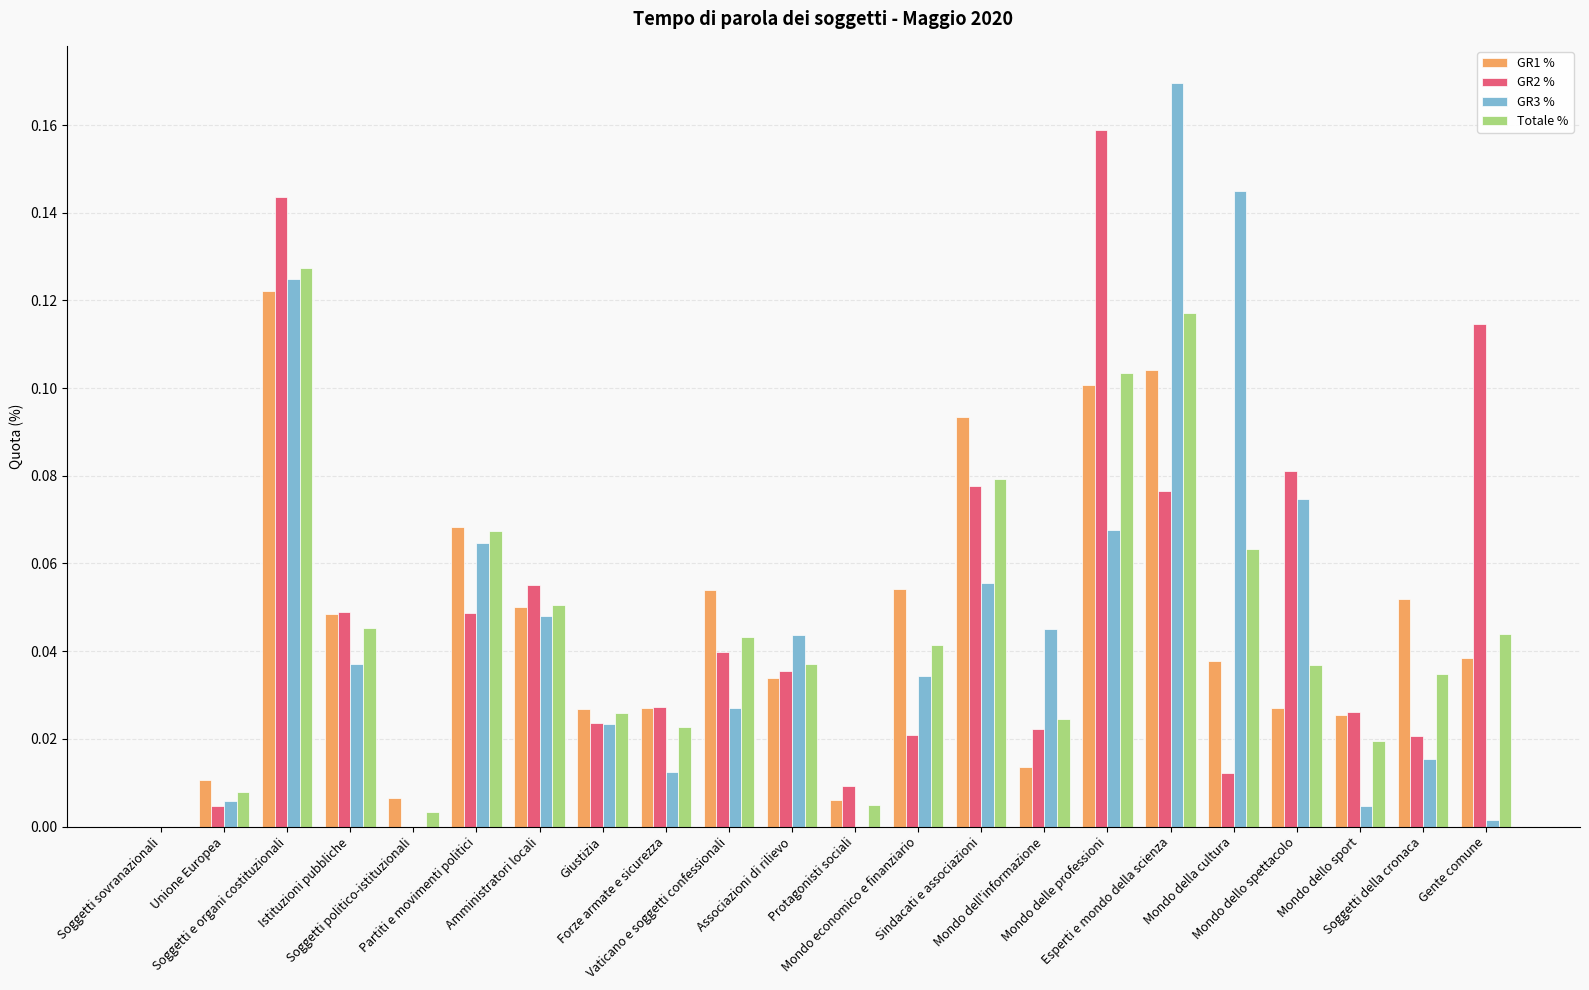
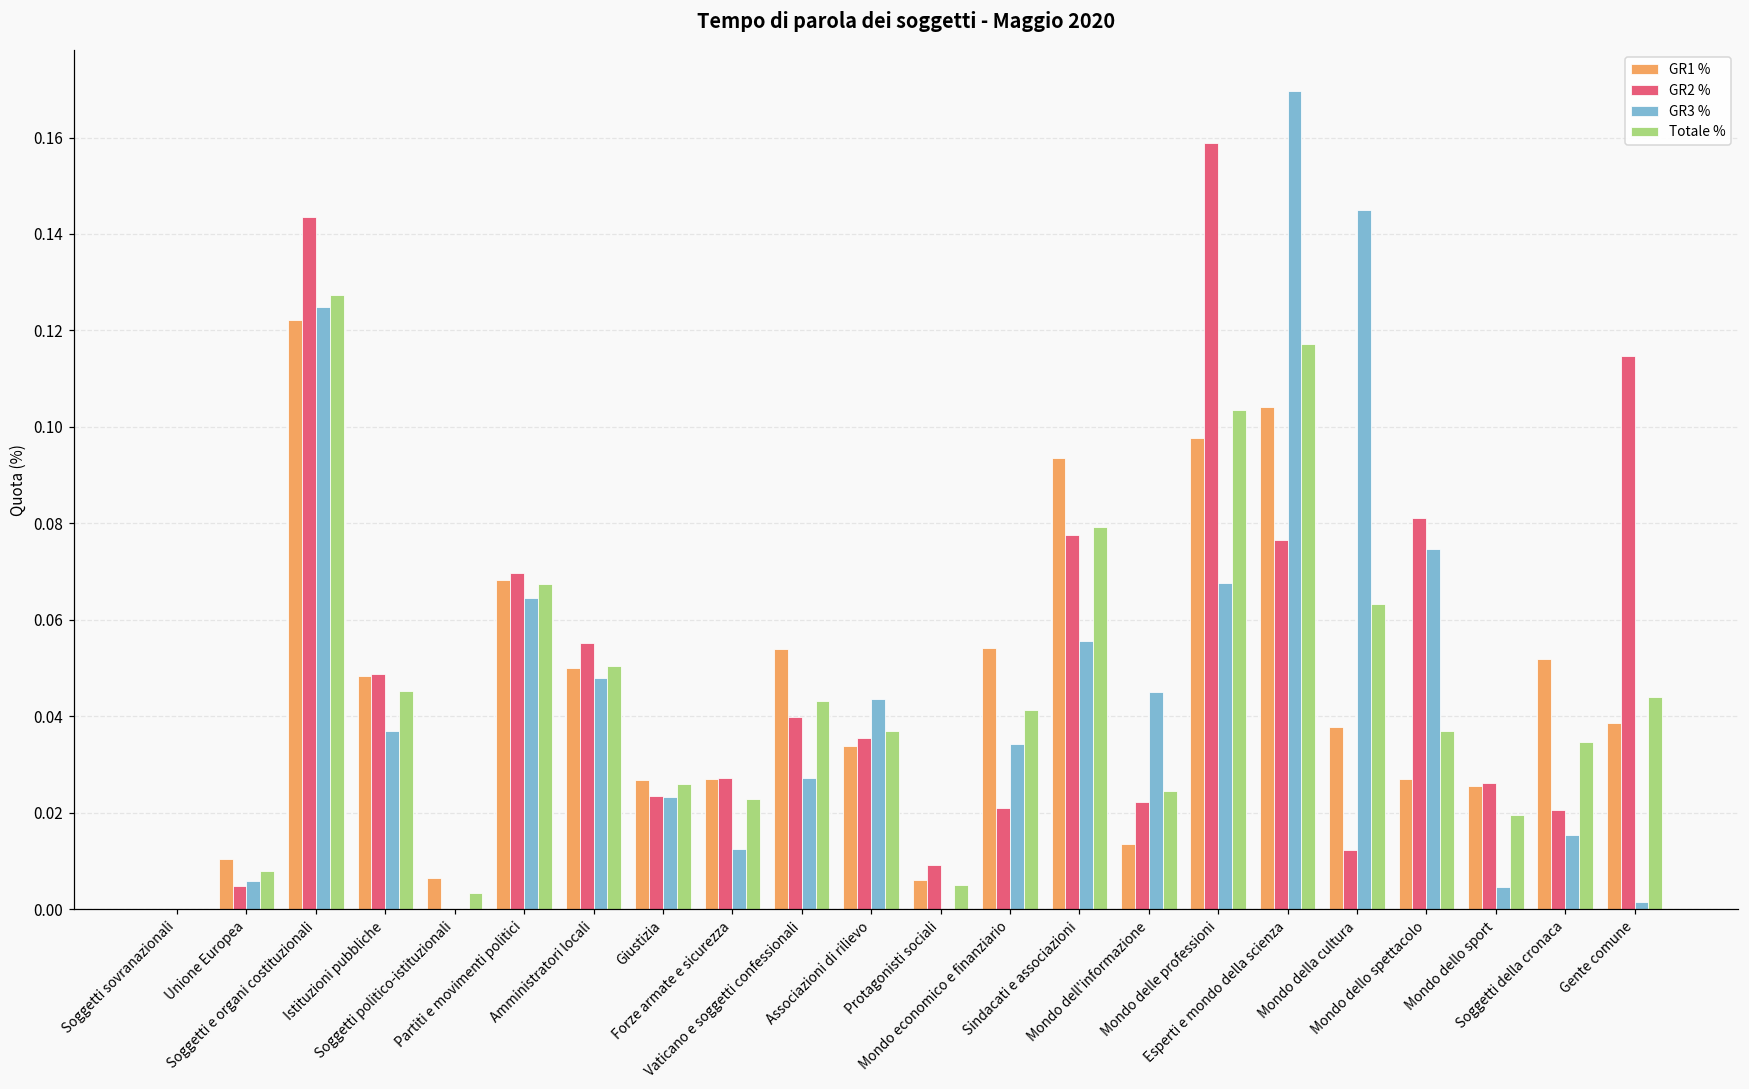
GR2 %, Partiti e movimenti politici: 0.049 -> 0.070
GR1 %, Mondo delle professioni: 0.101 -> 0.098
